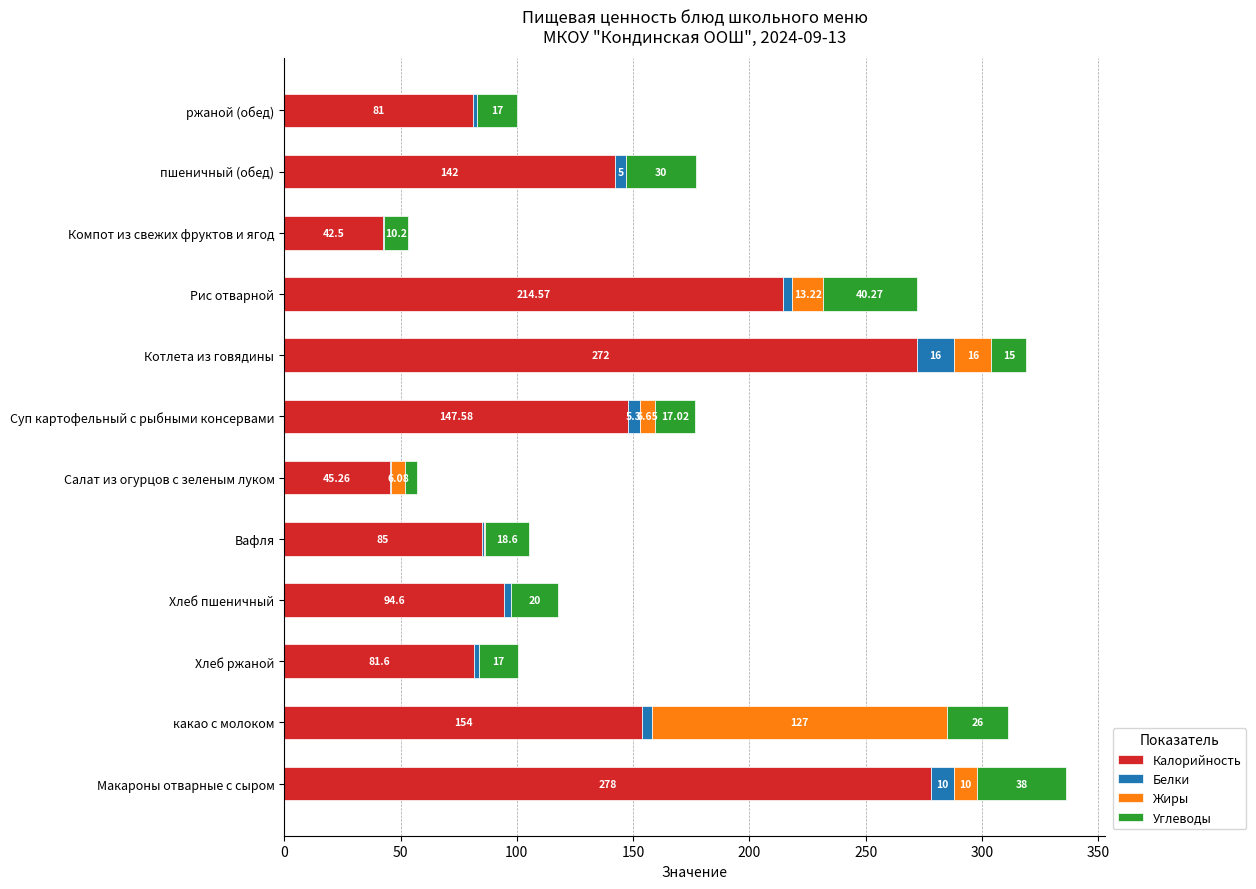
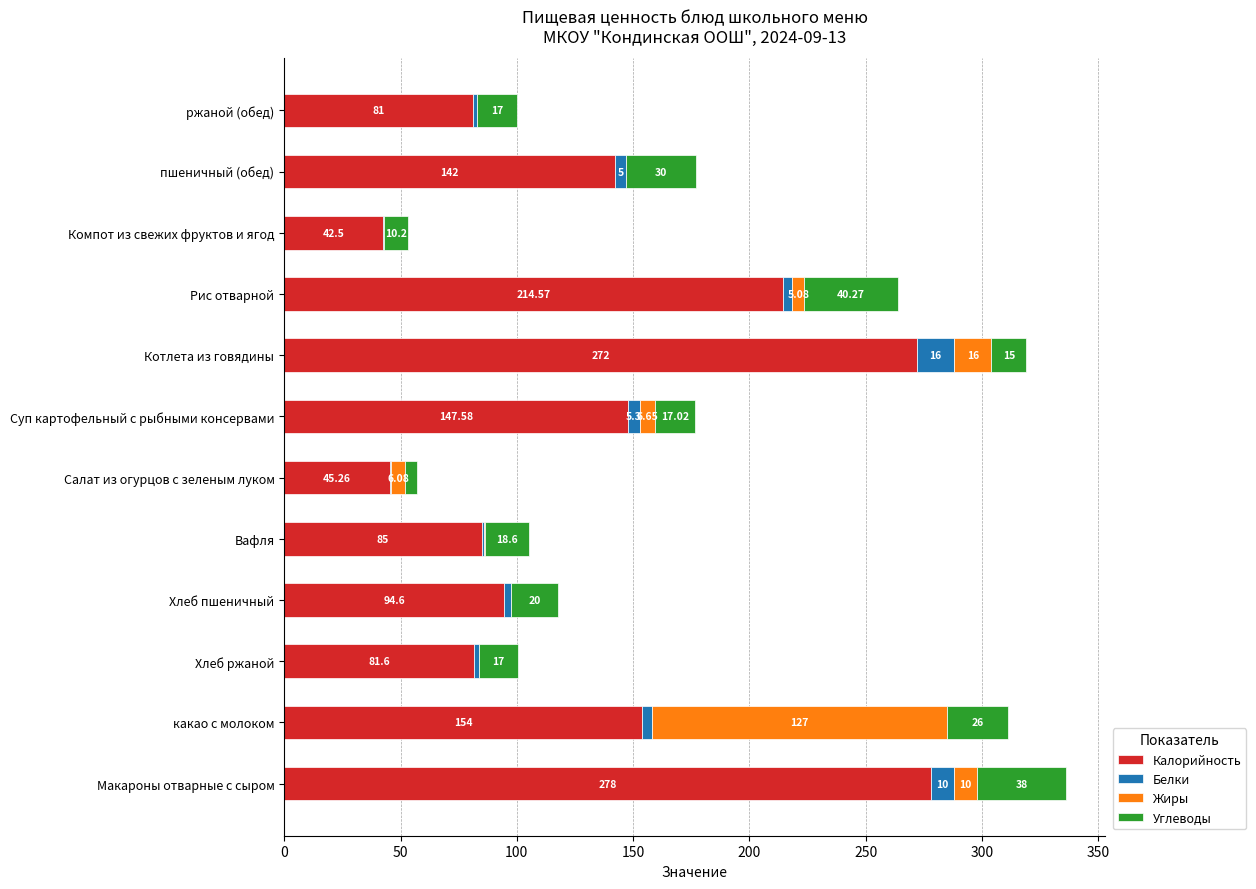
Жиры, Рис отварной: 13.22 -> 5.08
